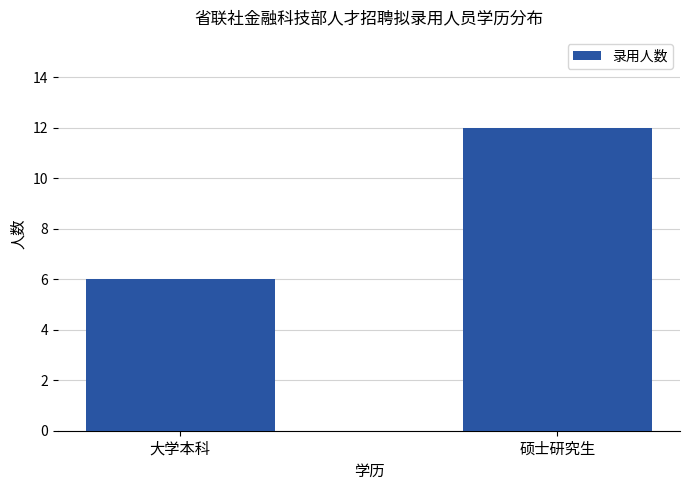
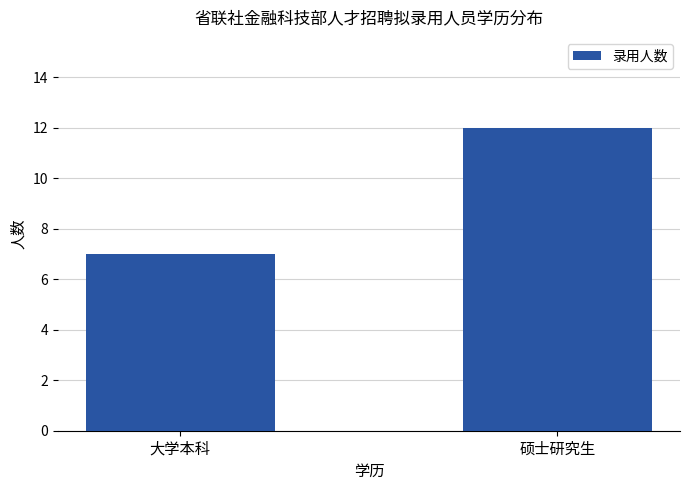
大学本科: 6 -> 7
